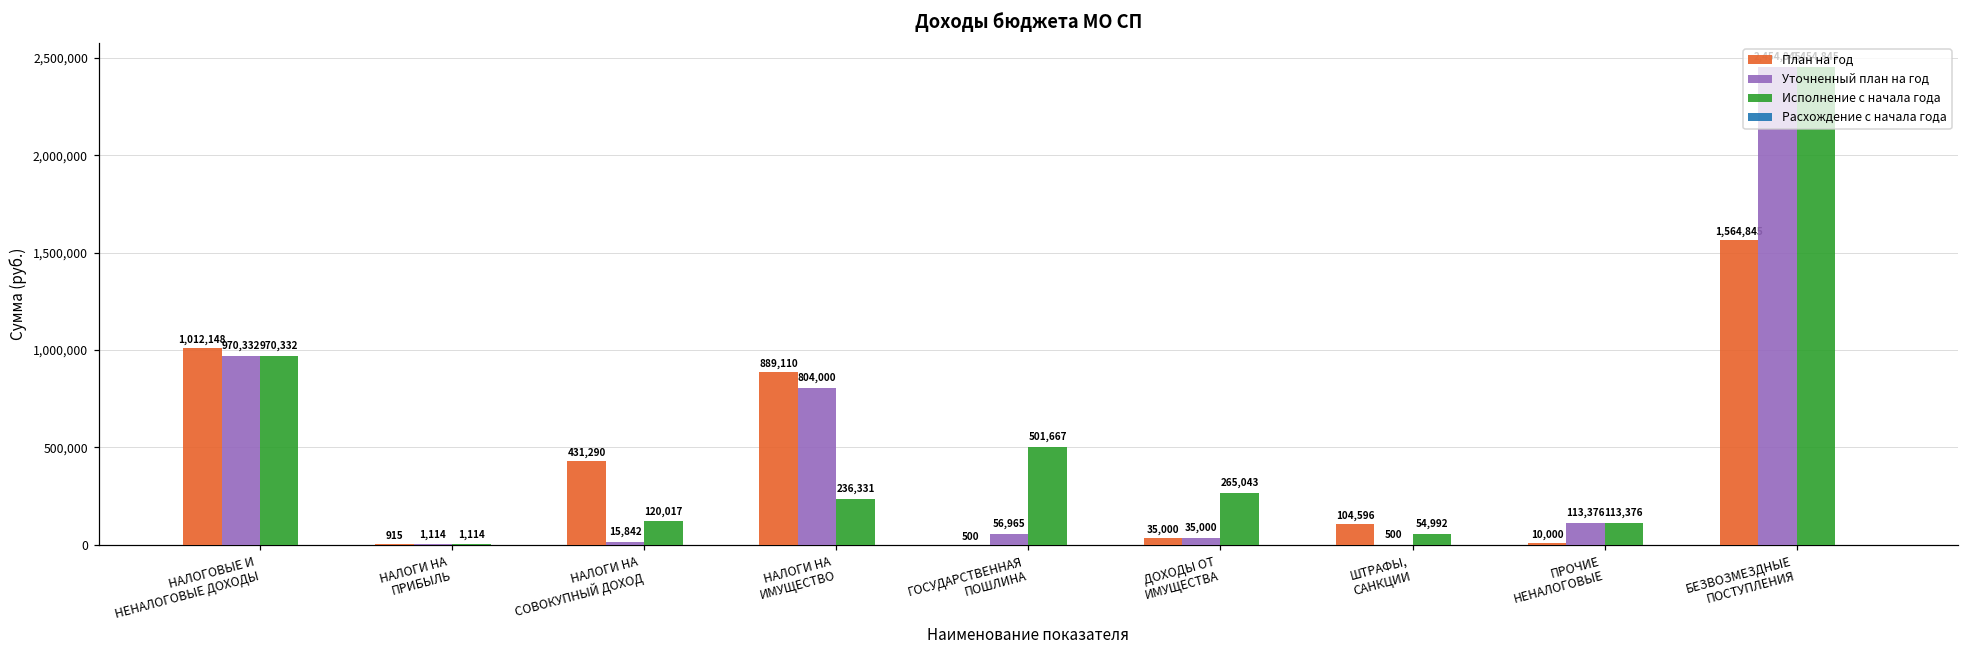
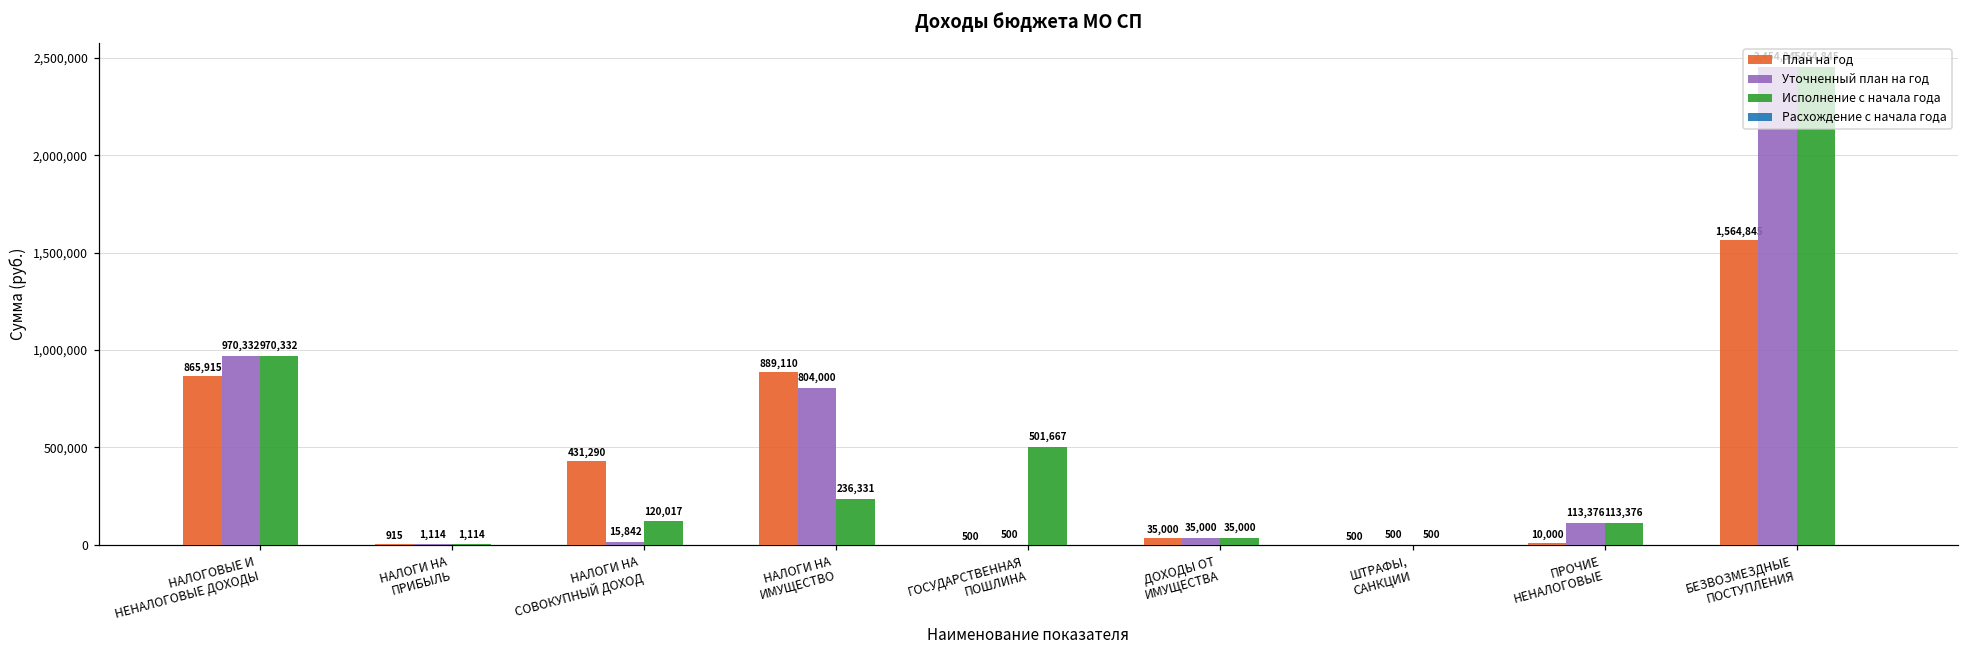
План на год, НАЛОГОВЫЕ И НЕНАЛОГОВЫЕ ДОХОДЫ: 1,012,148 -> 865,915
Уточненный план на год, ГОСУДАРСТВЕННАЯ ПОШЛИНА: 56,965 -> 500
Исполнение с начала года, ДОХОДЫ ОТ ИМУЩЕСТВА: 265,043 -> 35,000
План на год, ШТРАФЫ, САНКЦИИ: 104,596 -> 500
Исполнение с начала года, ШТРАФЫ, САНКЦИИ: 54,992 -> 500
